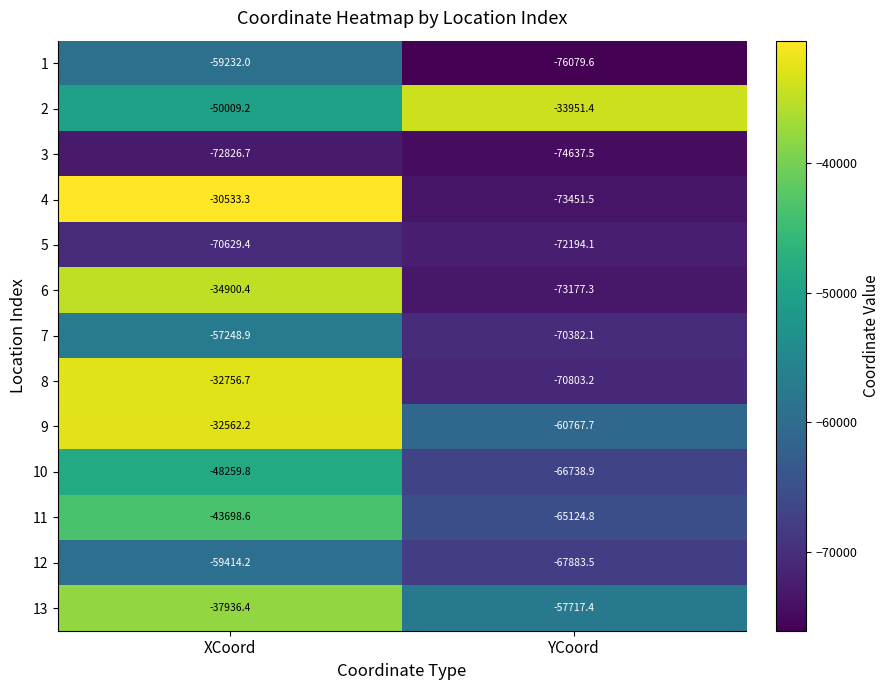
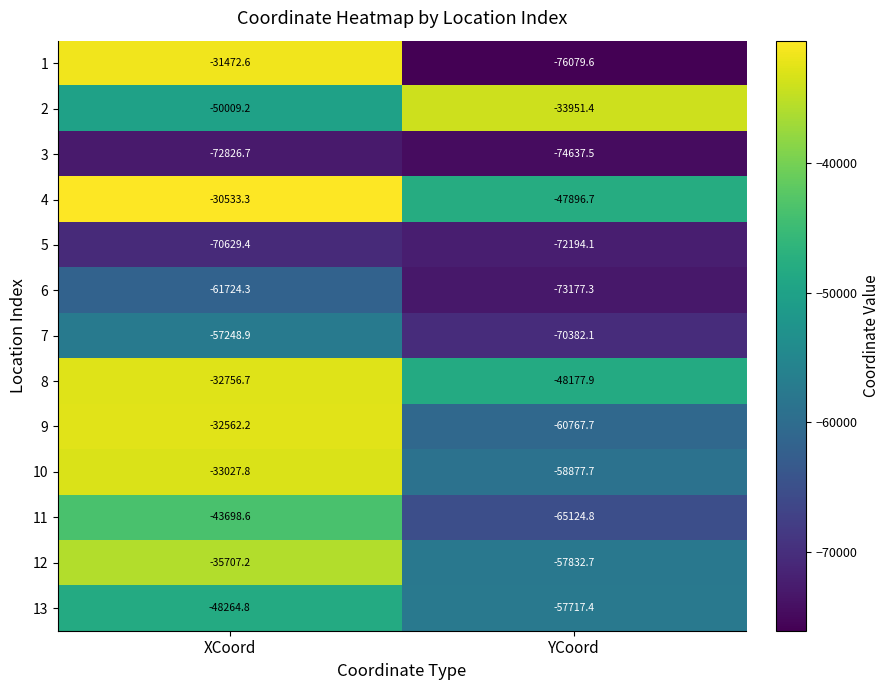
1, XCoord: -59232.0 -> -31472.6
4, YCoord: -73451.5 -> -47896.7
6, XCoord: -34900.4 -> -61724.3
8, YCoord: -70803.2 -> -48177.9
10, XCoord: -48259.8 -> -33027.8
10, YCoord: -66738.9 -> -58877.7
12, XCoord: -59414.2 -> -35707.2
12, YCoord: -67883.5 -> -57832.7
13, XCoord: -37936.4 -> -48264.8
